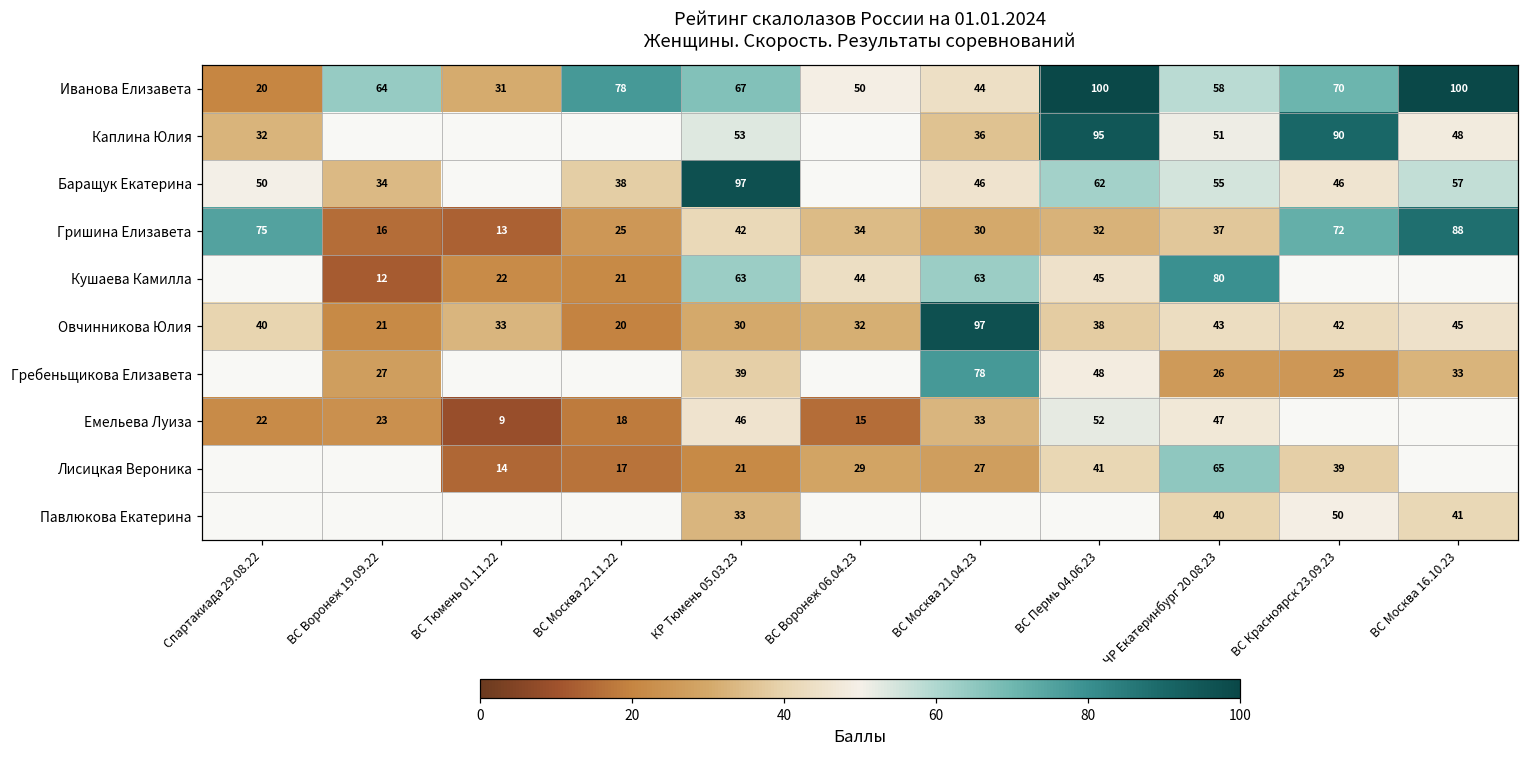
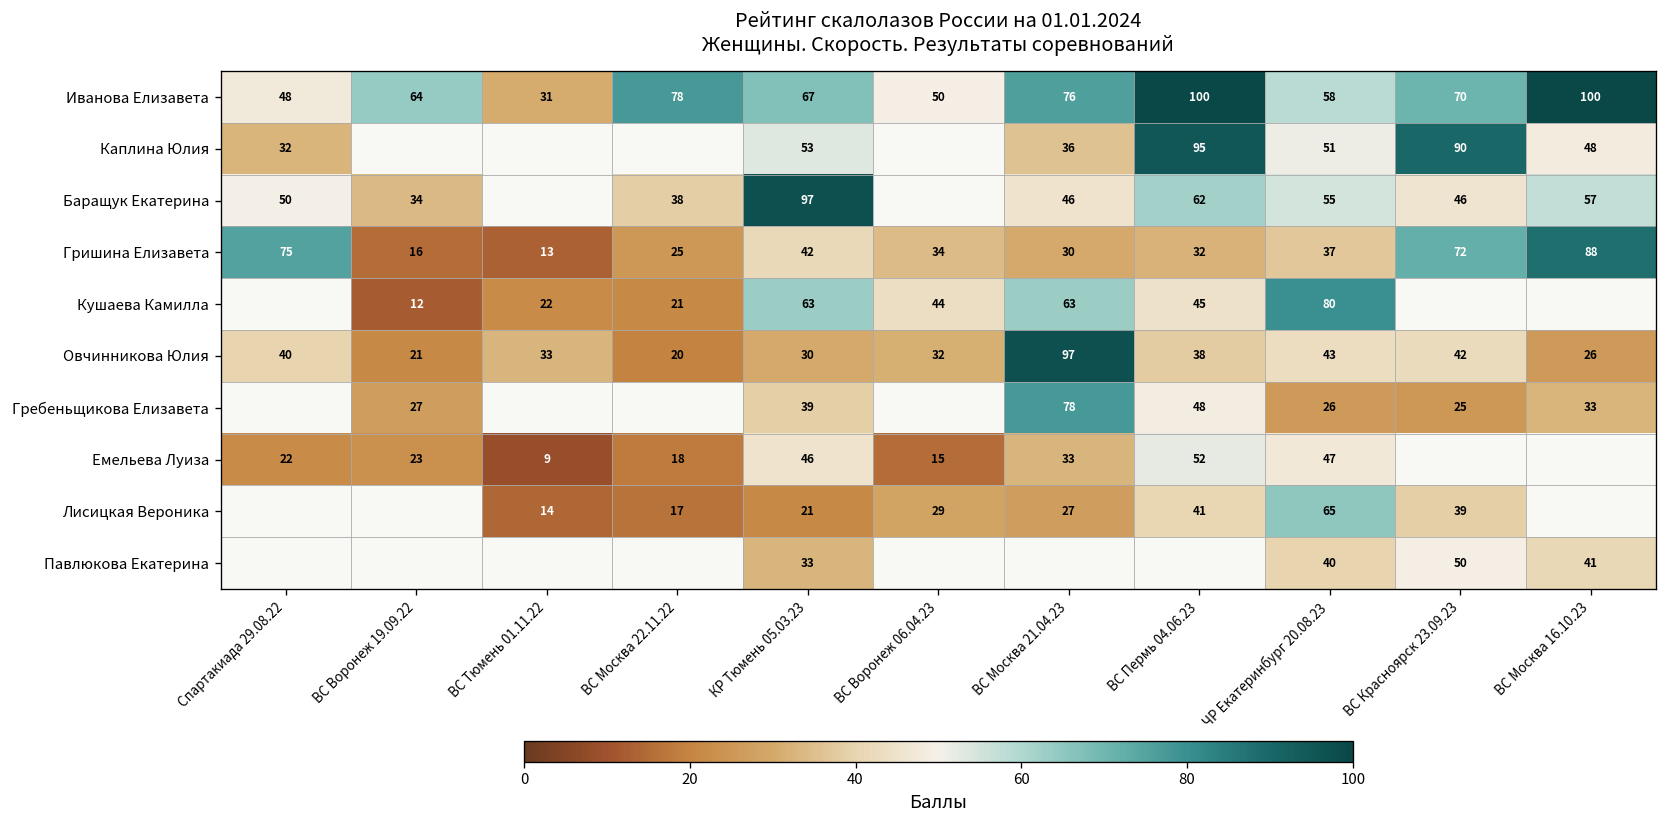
Иванова Елизавета, Спартакиада 29.08.22: 20 -> 48
Иванова Елизавета, ВС Москва 21.04.23: 44 -> 76
Овчинникова Юлия, ВС Москва 16.10.23: 45 -> 26
